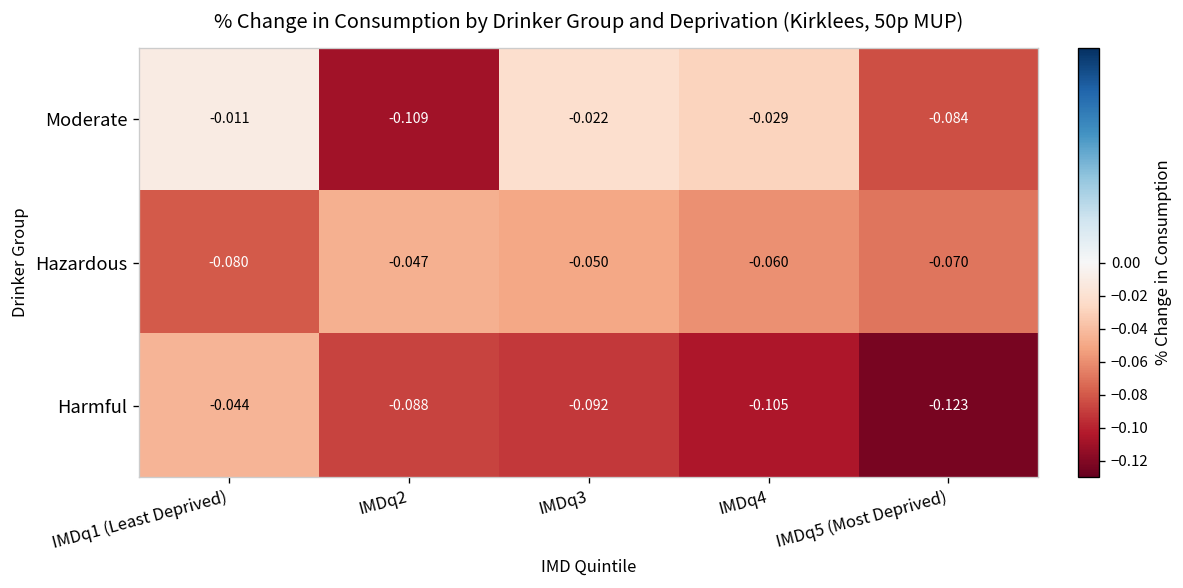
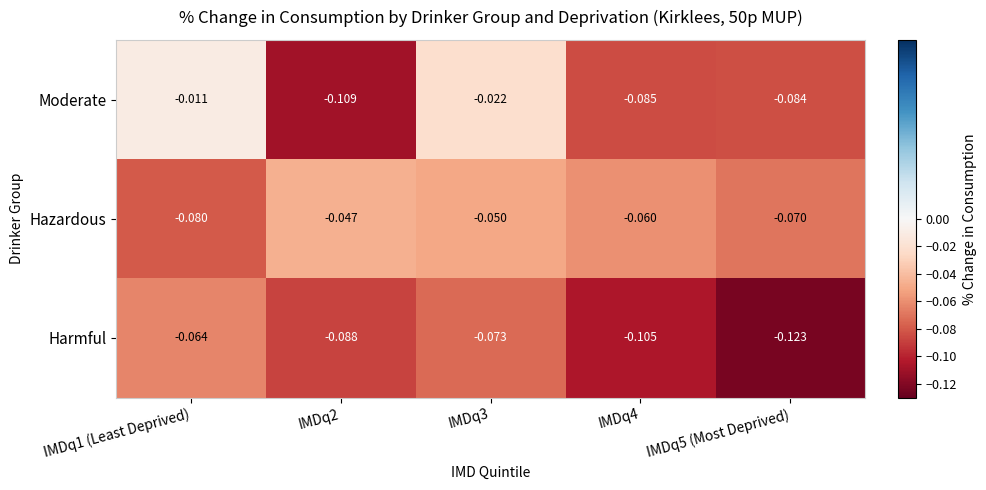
Moderate, IMDq4: -0.029 -> -0.085
Harmful, IMDq1 (Least Deprived): -0.044 -> -0.064
Harmful, IMDq3: -0.092 -> -0.073
